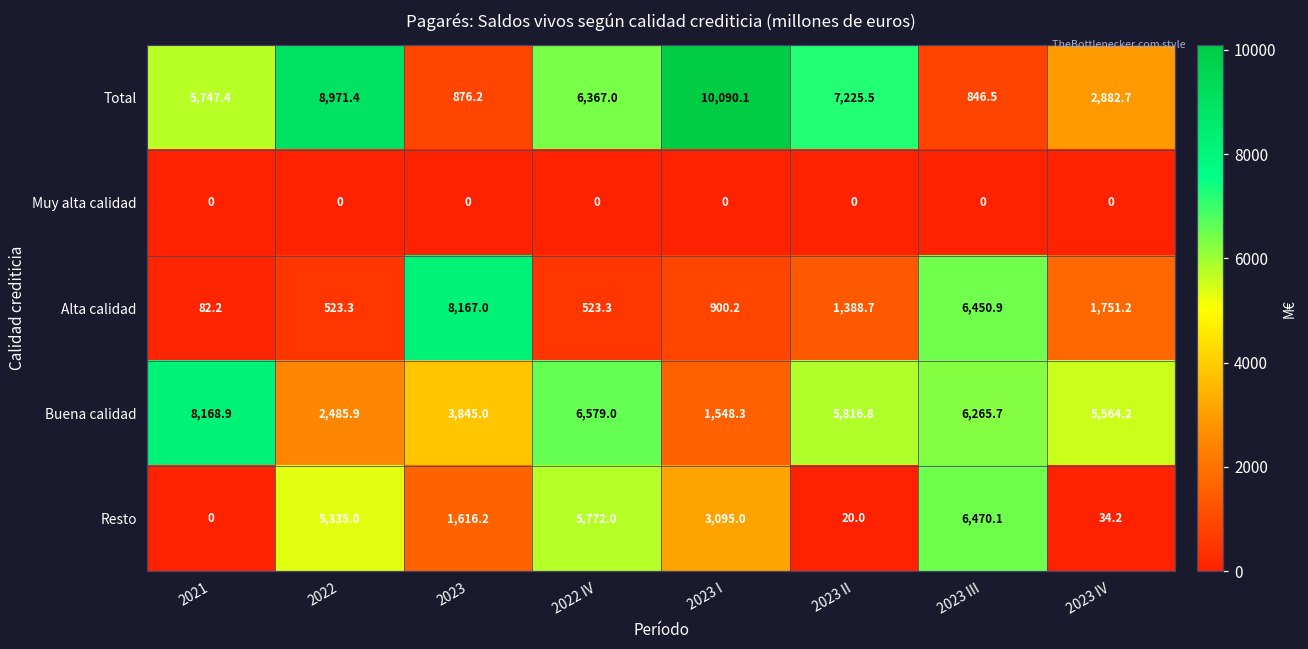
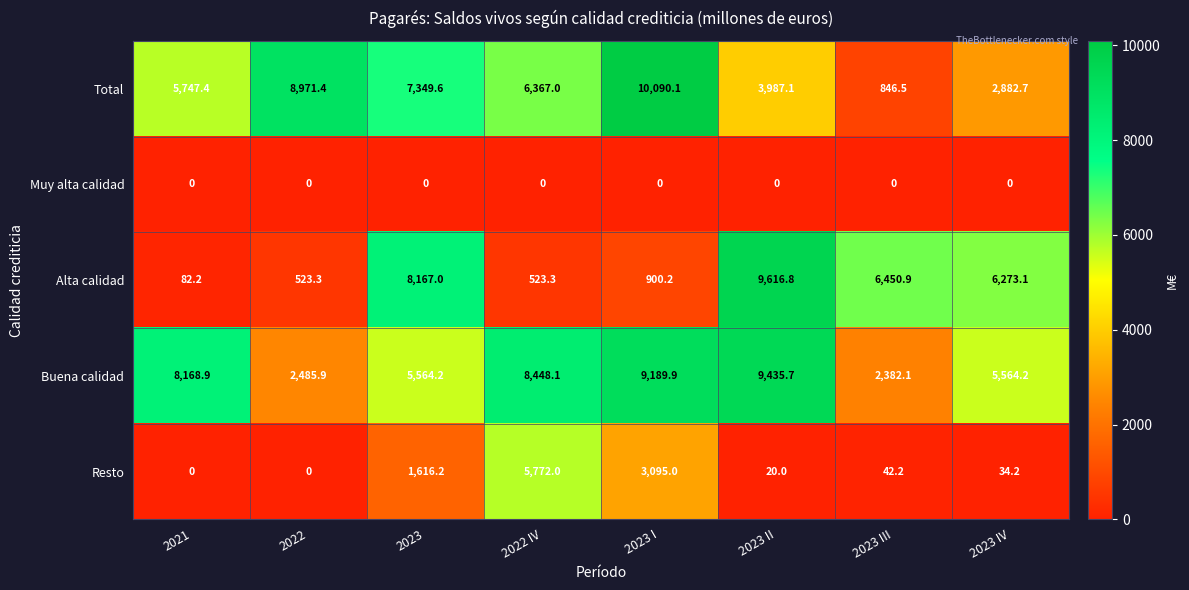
Total, 2023: 876.2 -> 7,349.6
Total, 2023 II: 7,225.5 -> 3,987.1
Alta calidad, 2023 II: 1,388.7 -> 9,616.8
Alta calidad, 2023 IV: 1,751.2 -> 6,273.1
Buena calidad, 2023: 3,845.0 -> 5,564.2
Buena calidad, 2022 IV: 6,579.0 -> 8,448.1
Buena calidad, 2023 I: 1,548.3 -> 9,189.9
Buena calidad, 2023 II: 5,816.8 -> 9,435.7
Buena calidad, 2023 III: 6,265.7 -> 2,382.1
Resto, 2022: 5,335.0 -> 0
Resto, 2023 III: 6,470.1 -> 42.2
